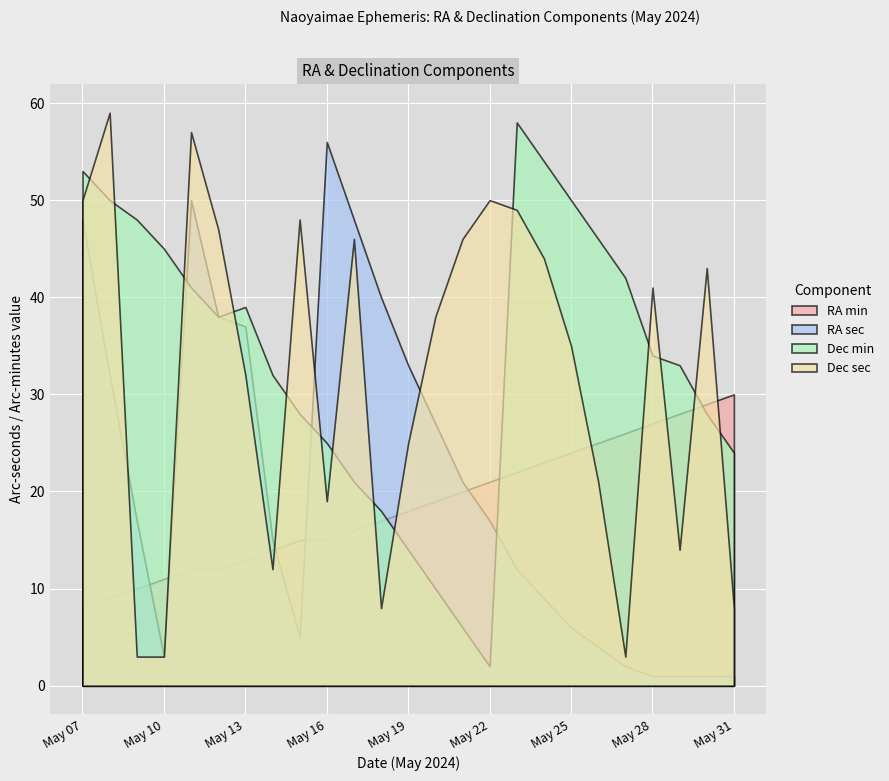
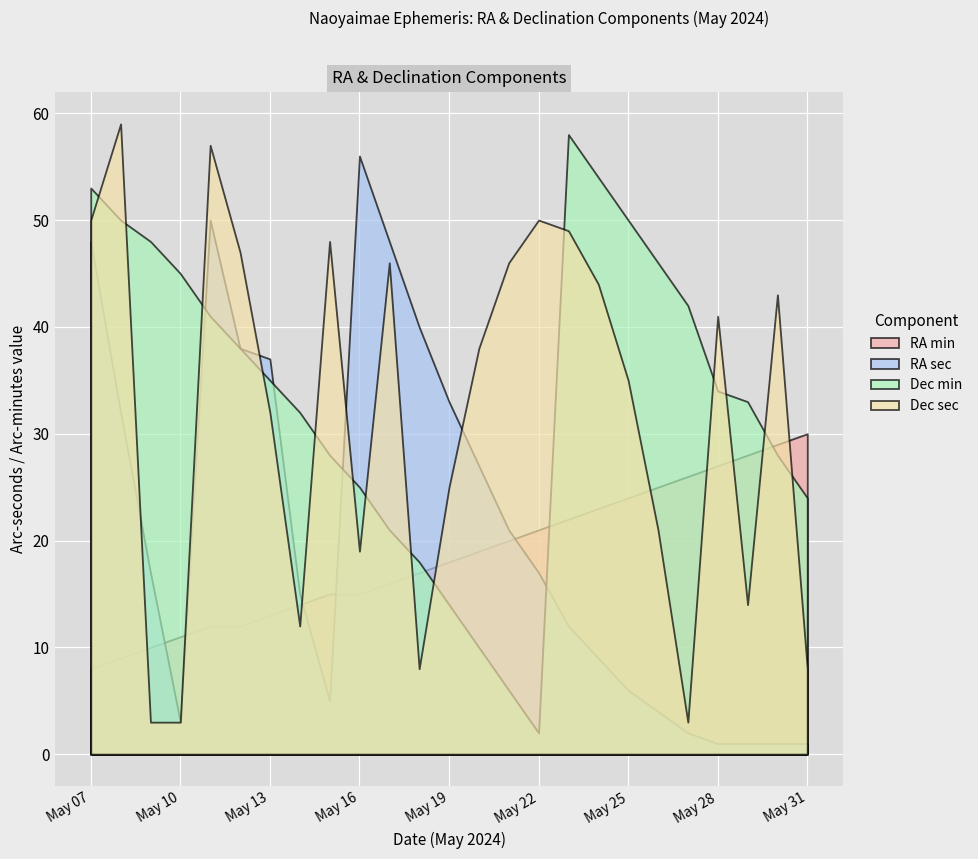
Dec min, May 13: 39 -> 35
